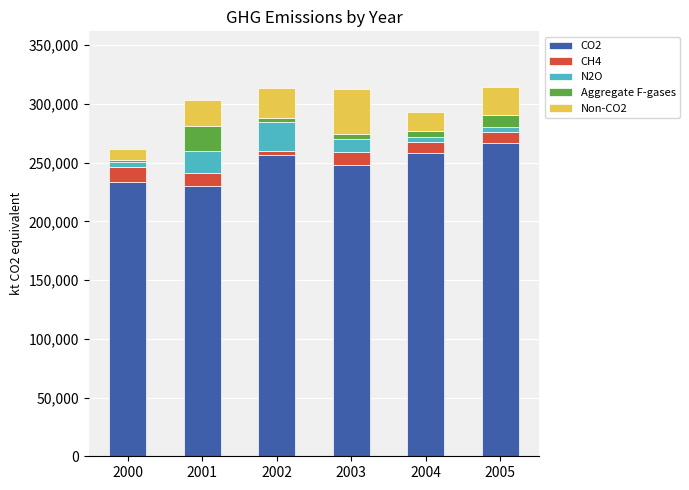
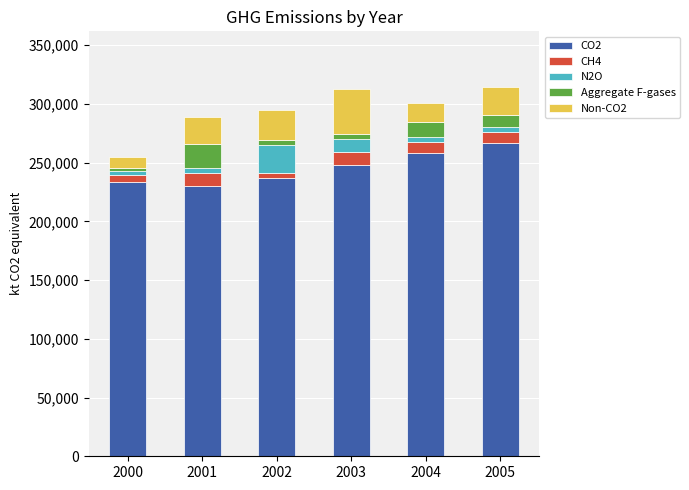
CH4, 2000: 13,000 -> 6,000
N2O, 2001: 19,000 -> 4,000
CO2, 2002: 256,000 -> 237,000
Aggregate F-gases, 2004: 5,000 -> 13,000
